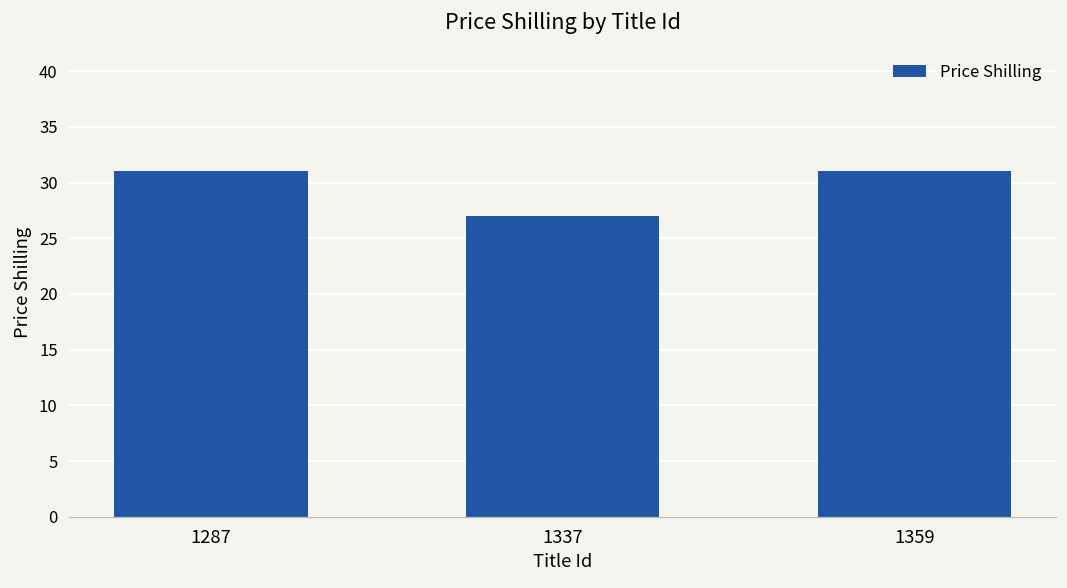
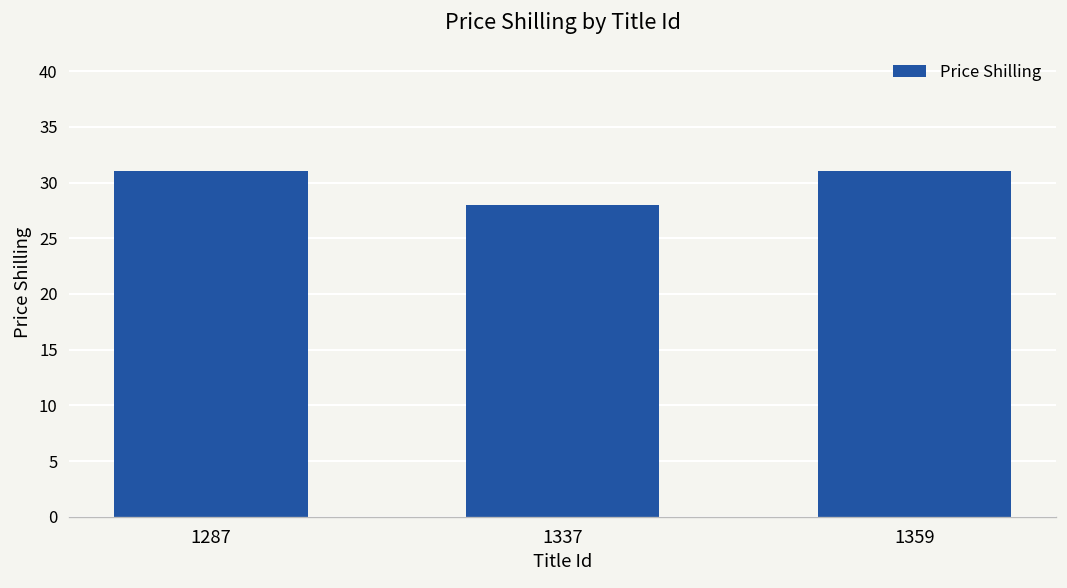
1337: 27 -> 28
